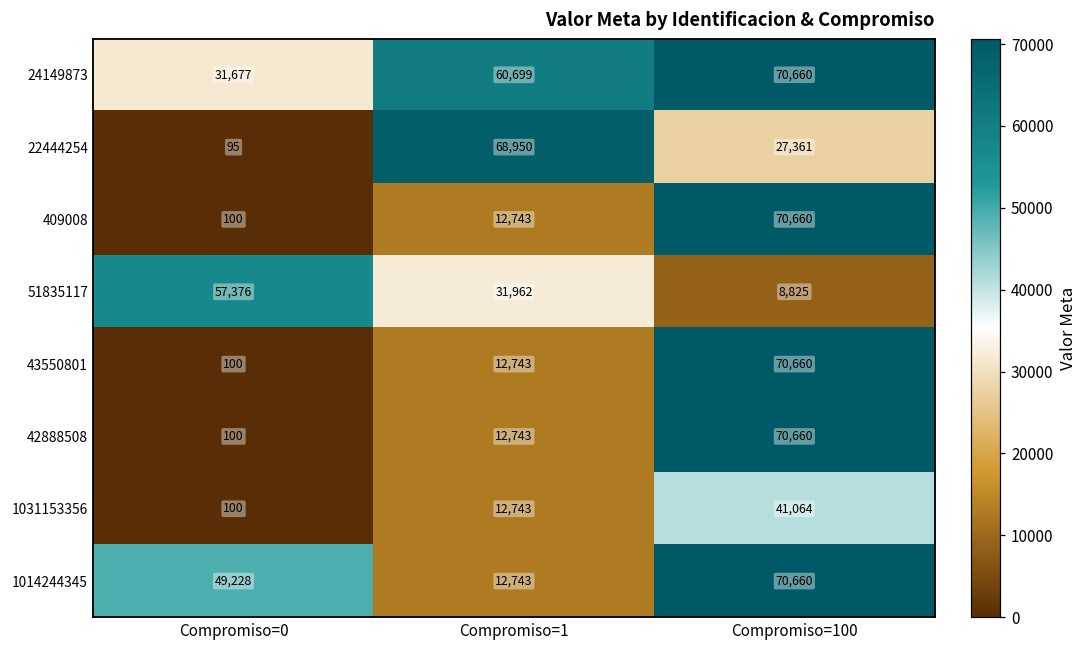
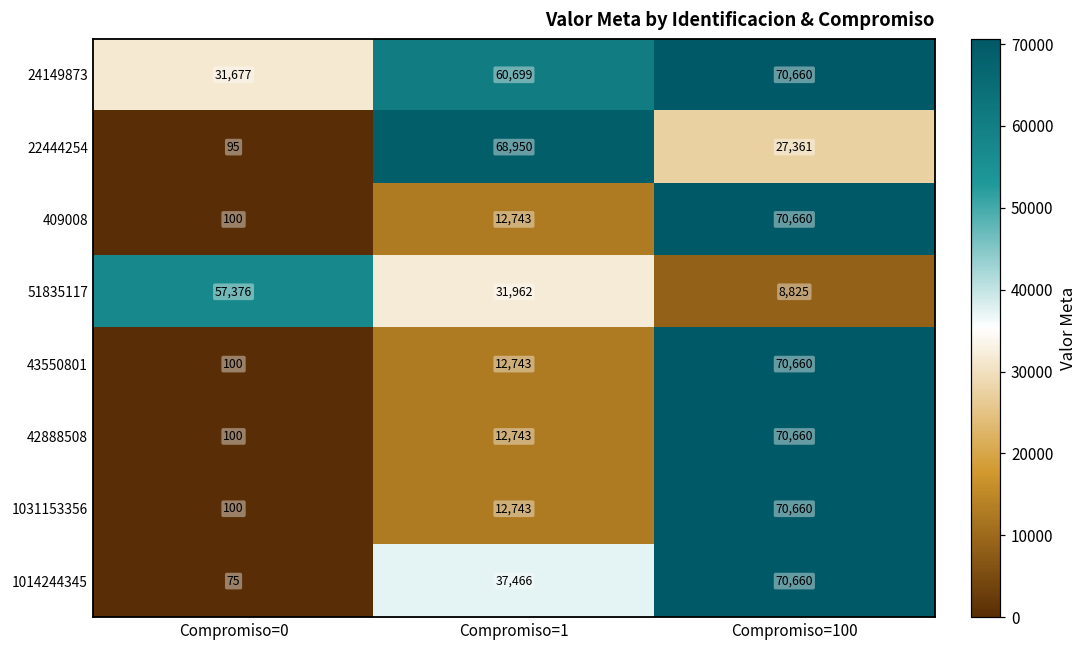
1031153356, Compromiso=100: 41,064 -> 70,660
1014244345, Compromiso=0: 49,228 -> 75
1014244345, Compromiso=1: 12,743 -> 37,466
